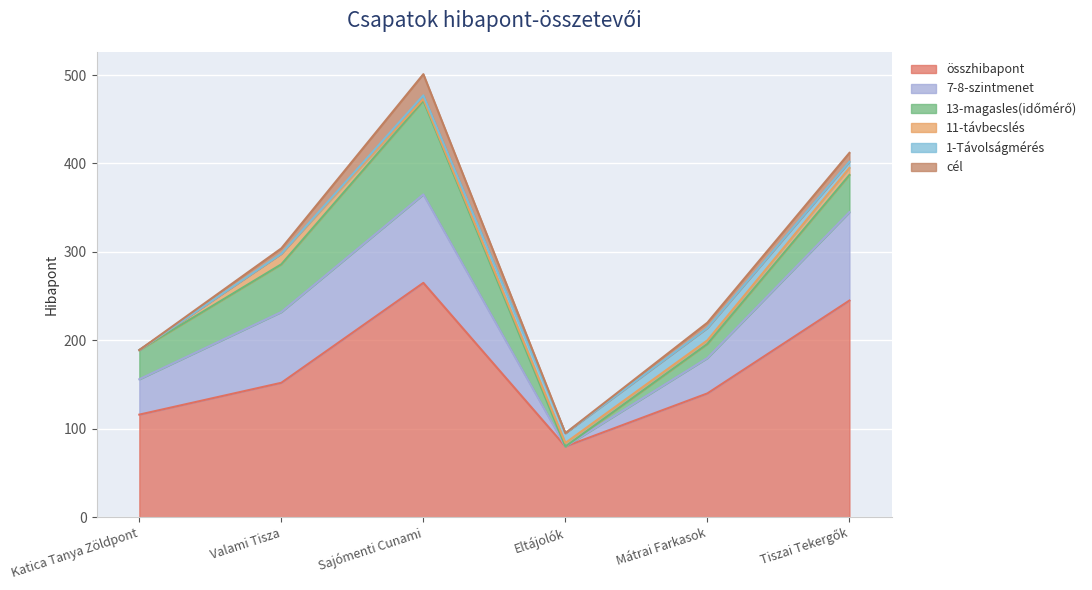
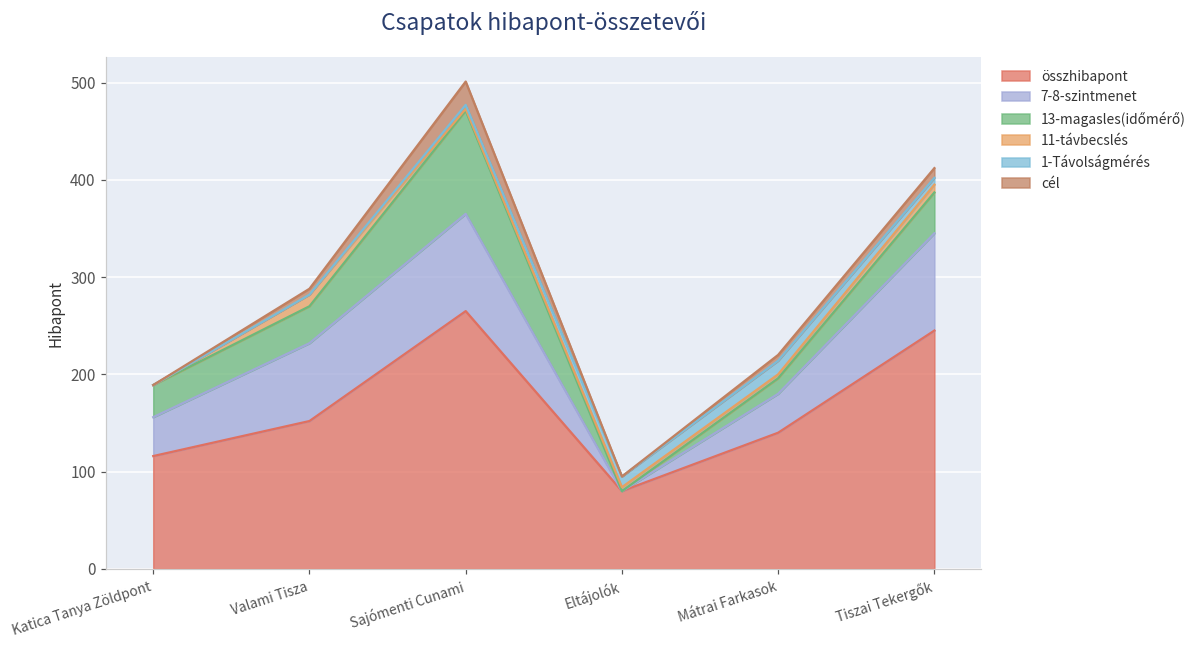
13-magasles(időmérő), Valami Tisza: 50 -> 40
